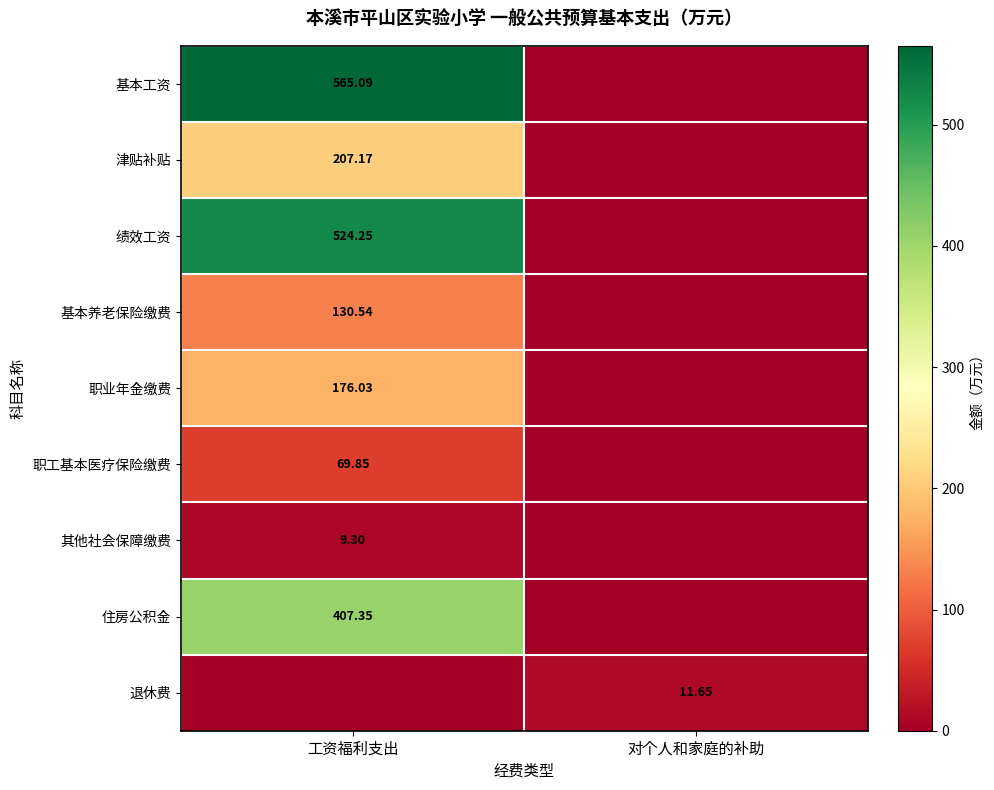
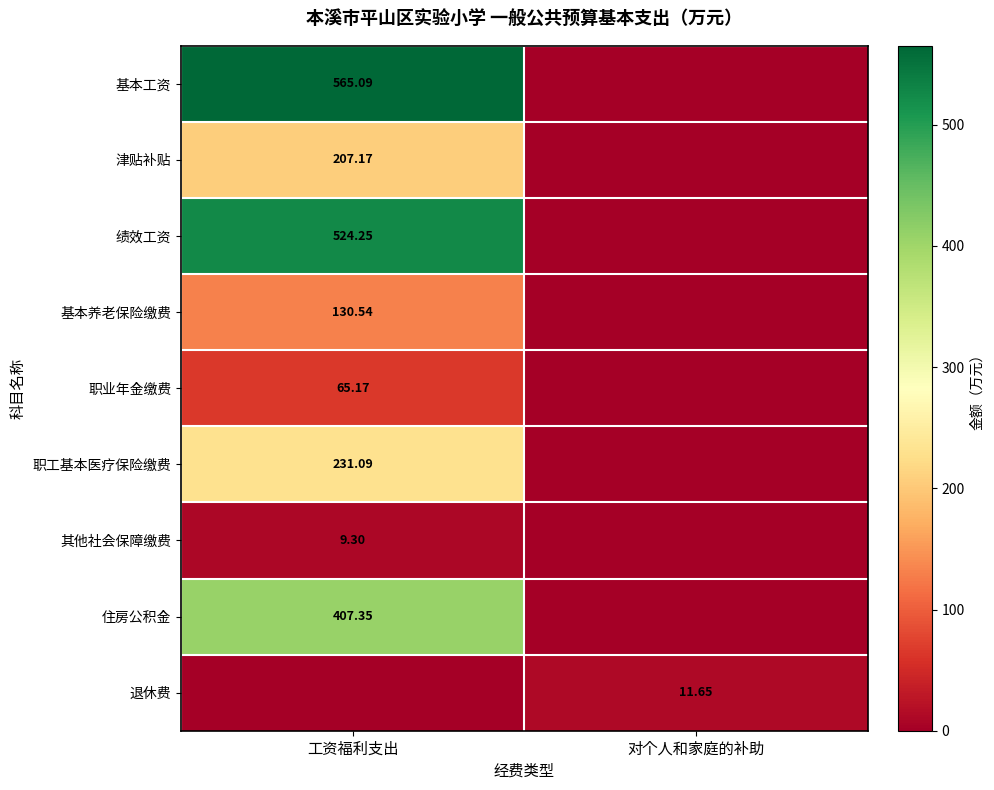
职业年金缴费, 工资福利支出: 176.03 -> 65.17
职工基本医疗保险缴费, 工资福利支出: 69.85 -> 231.09
